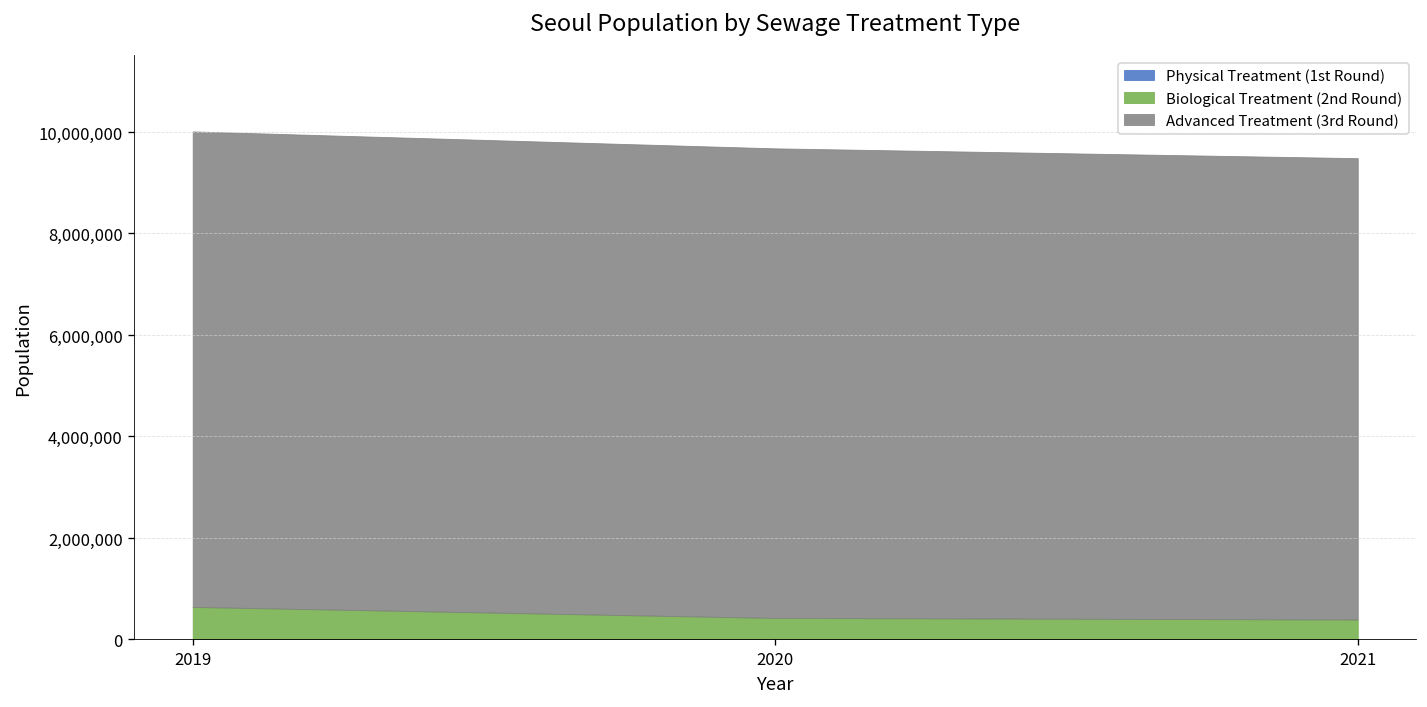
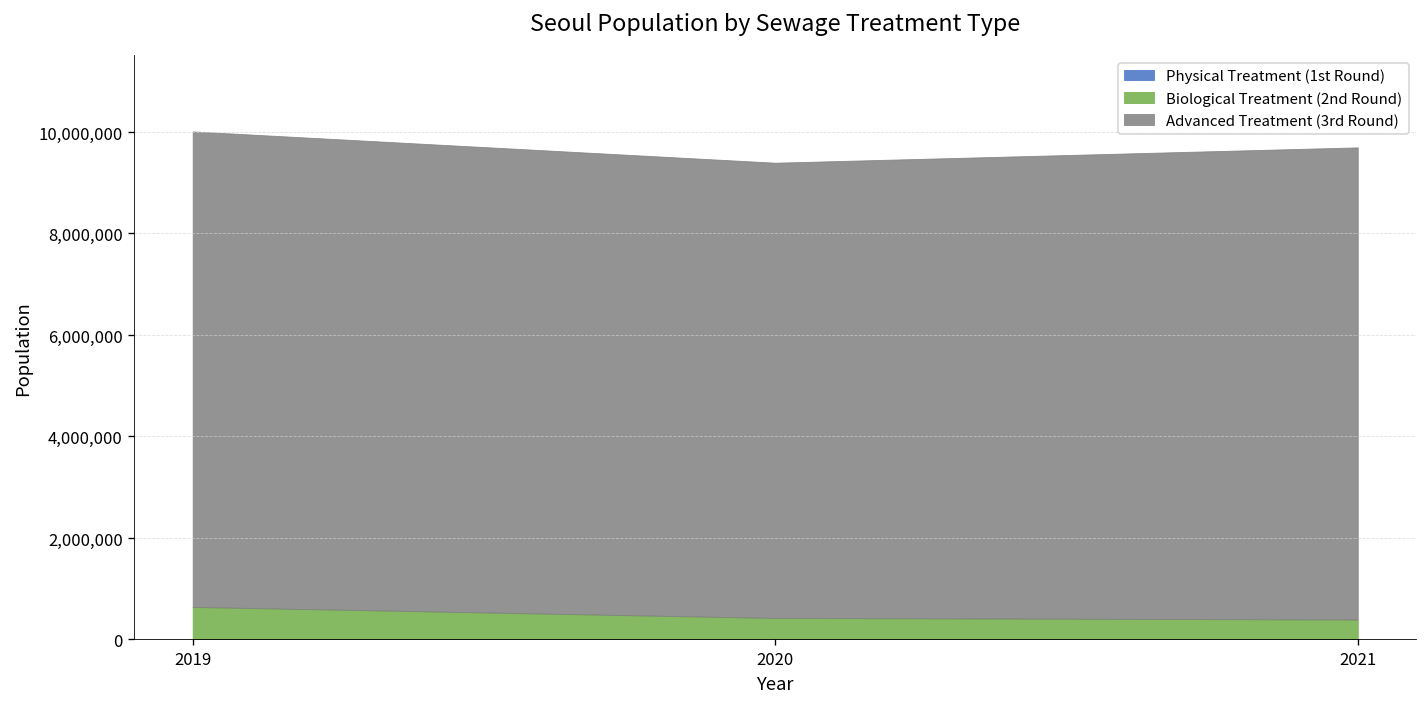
Advanced Treatment (3rd Round), 2020: 9,300,000 -> 9,000,000
Advanced Treatment (3rd Round), 2021: 9,100,000 -> 9,300,000
